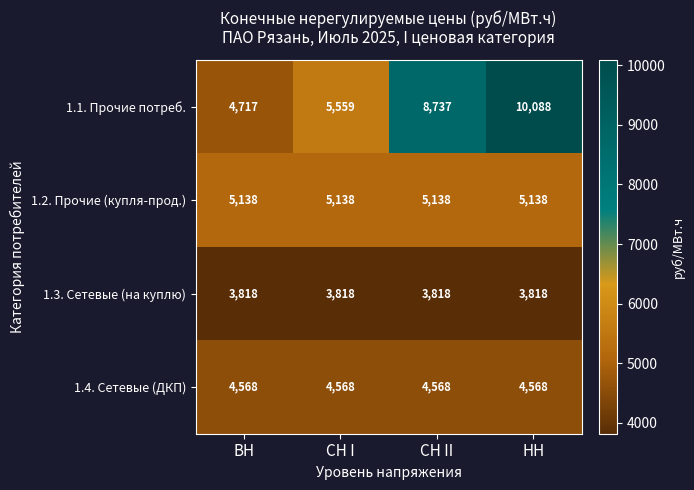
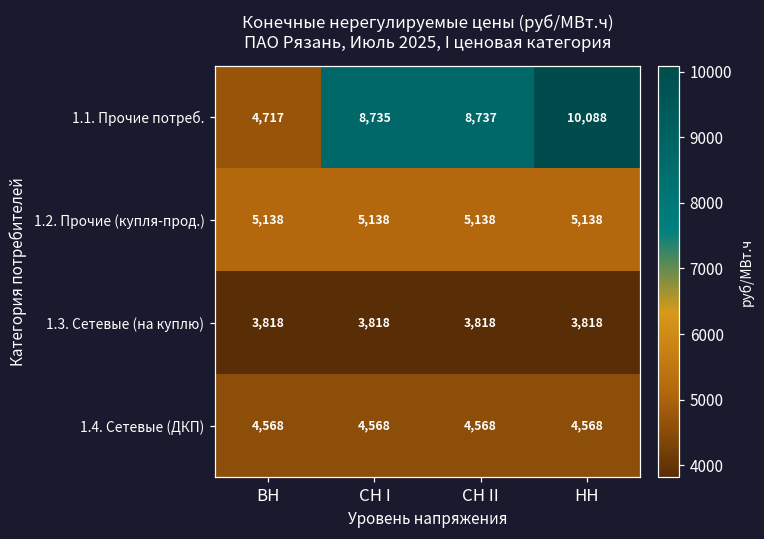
1.1. Прочие потреб., СН I: 5,559 -> 8,735
